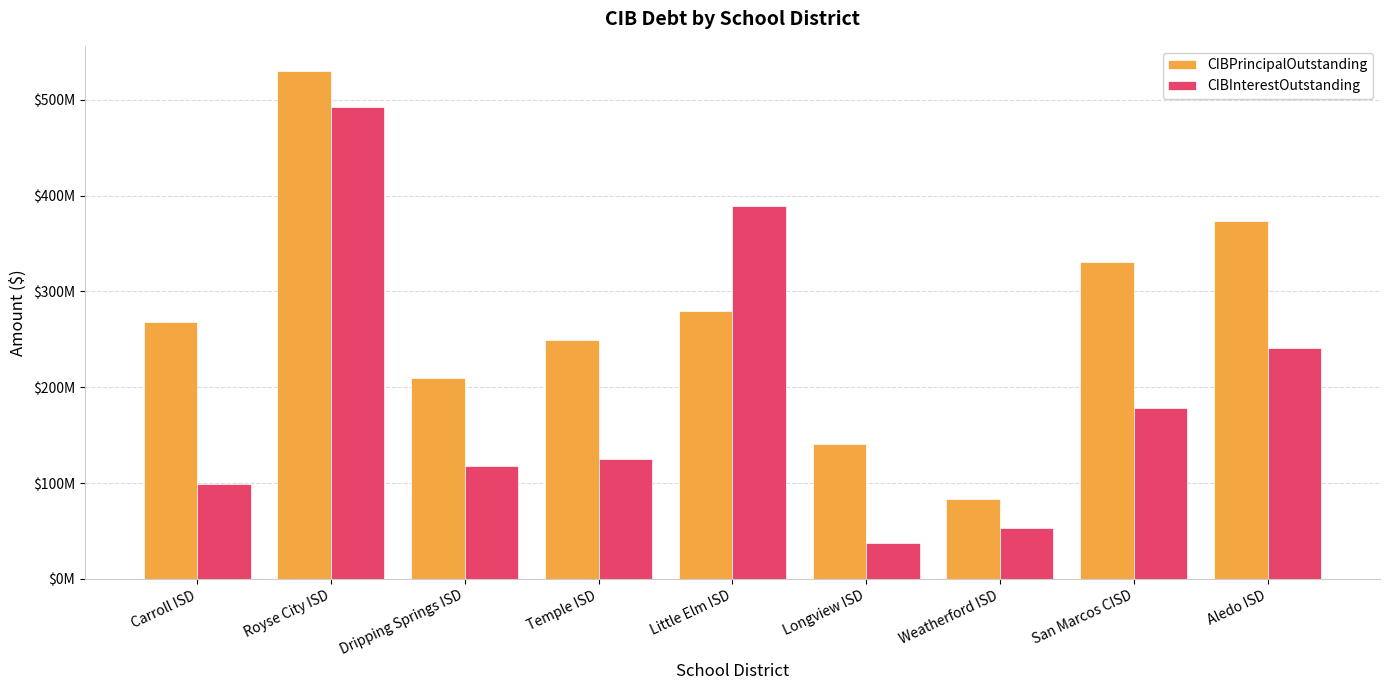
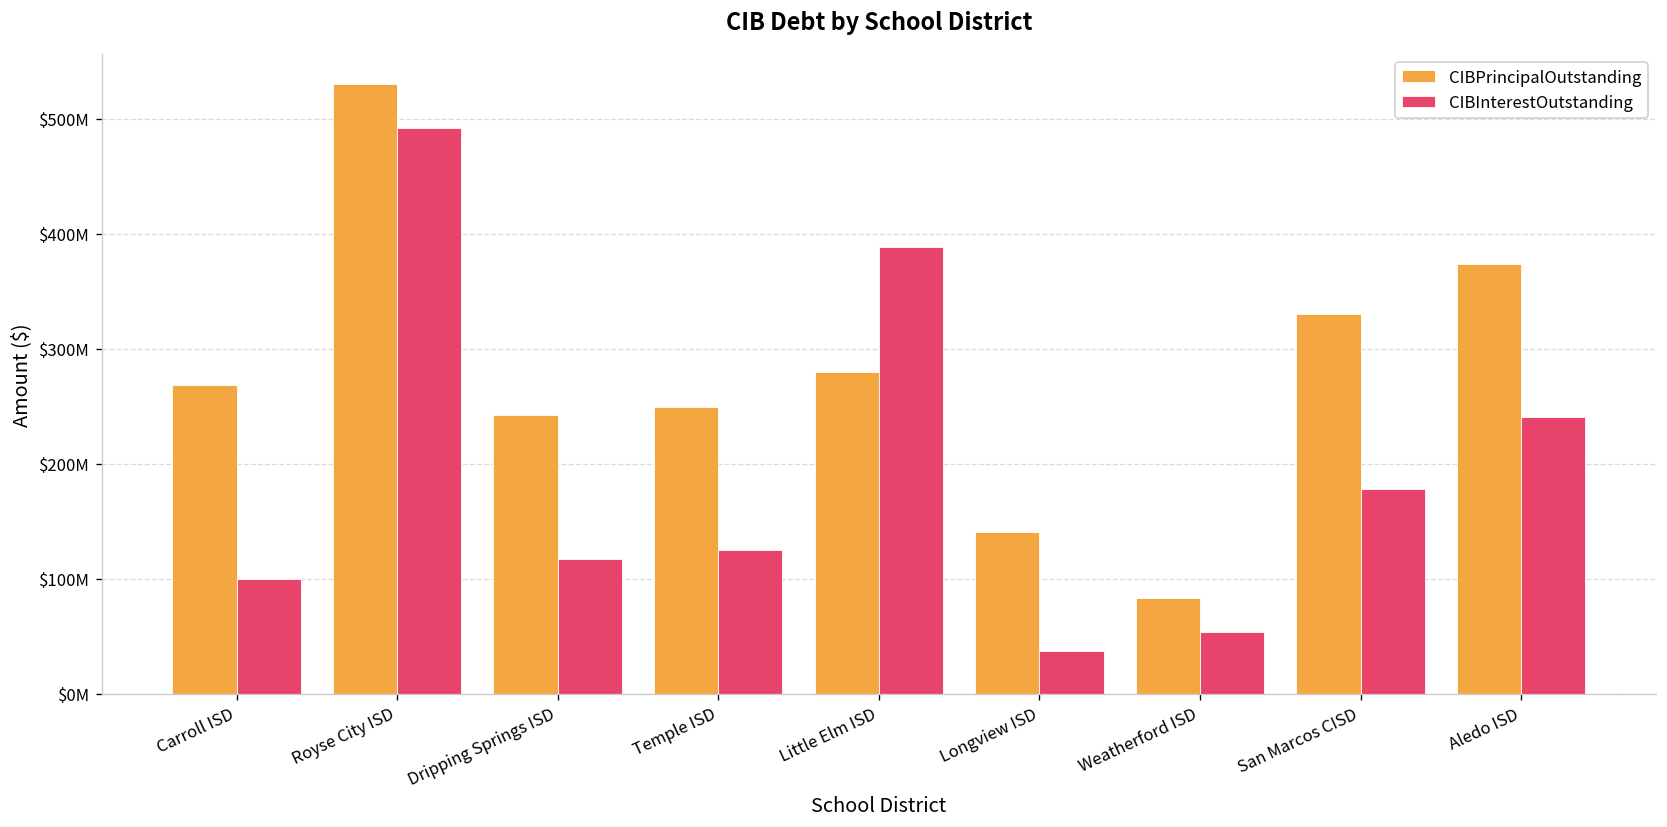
CIBPrincipalOutstanding, Dripping Springs ISD: $210000000 -> $240000000
